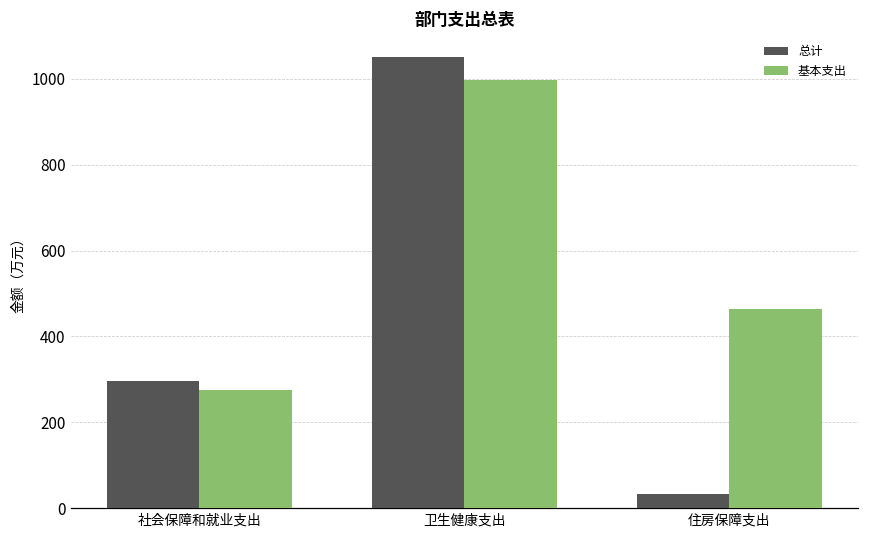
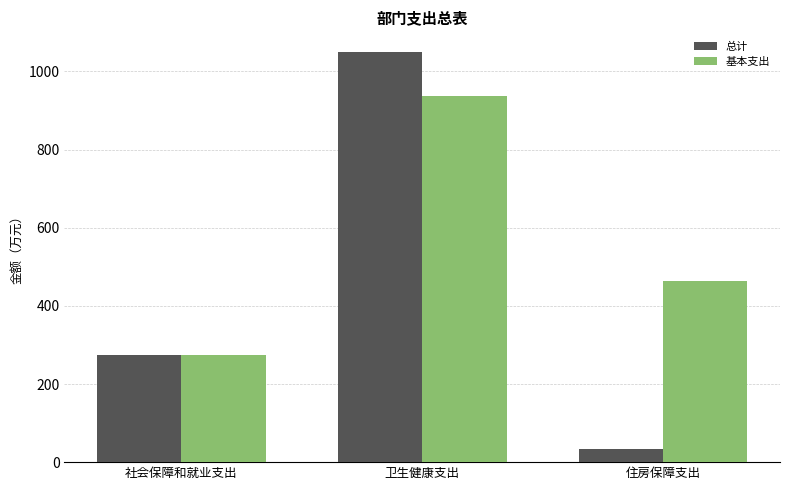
总计, 社会保障和就业支出: 300 -> 280
基本支出, 卫生健康支出: 1000 -> 940
